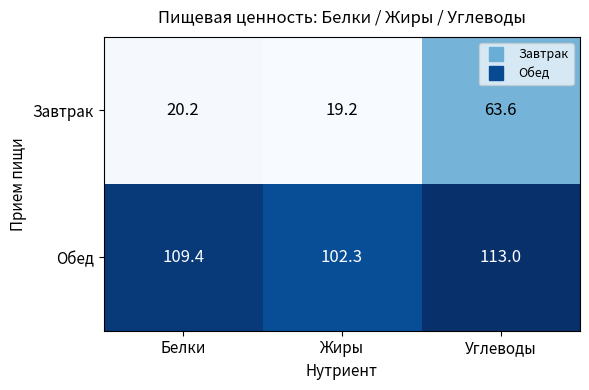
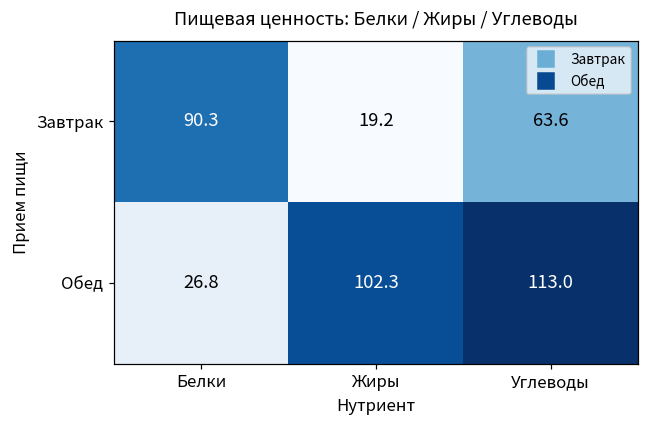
Завтрак, Белки: 20.2 -> 90.3
Обед, Белки: 109.4 -> 26.8
